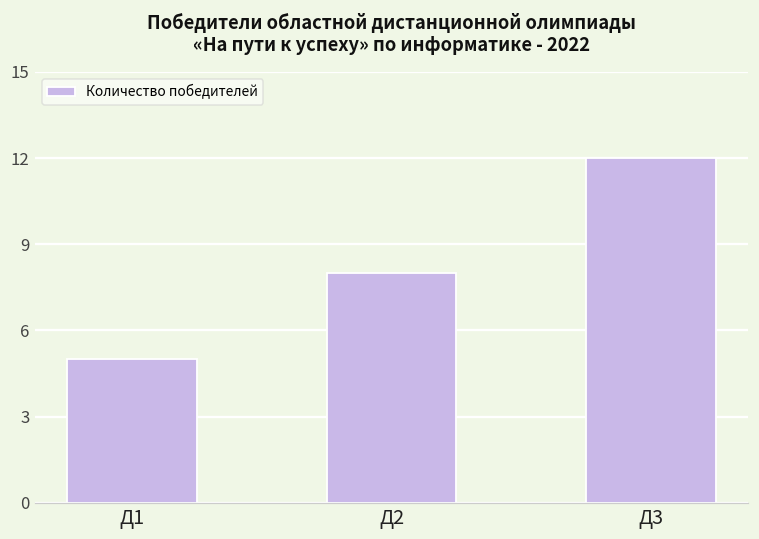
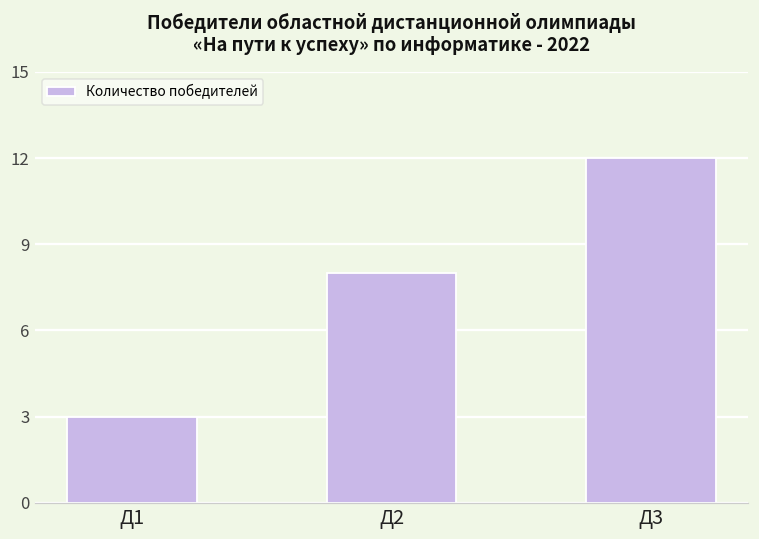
Д1: 5 -> 3
